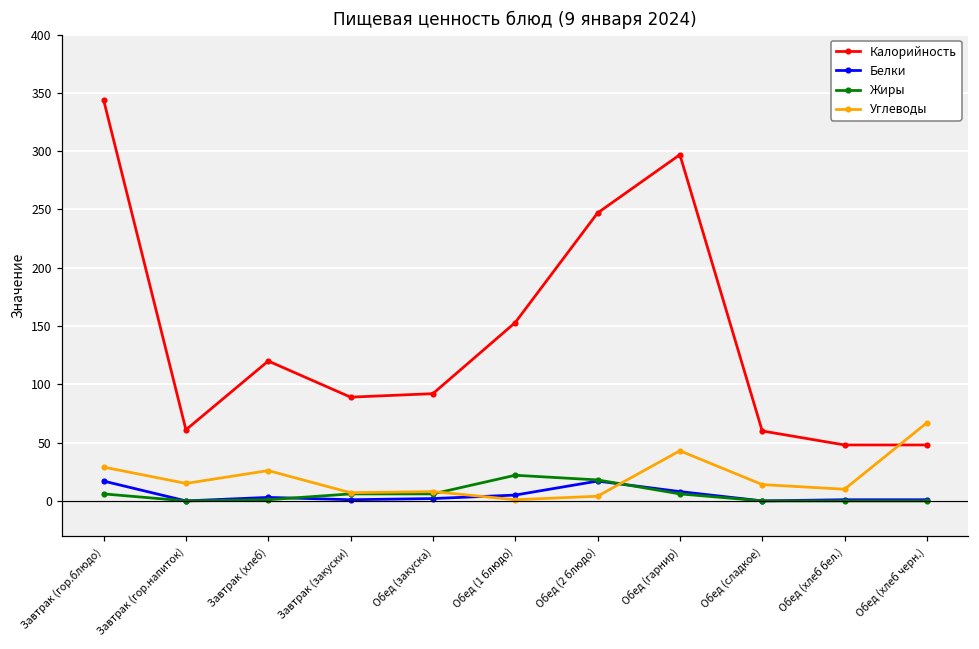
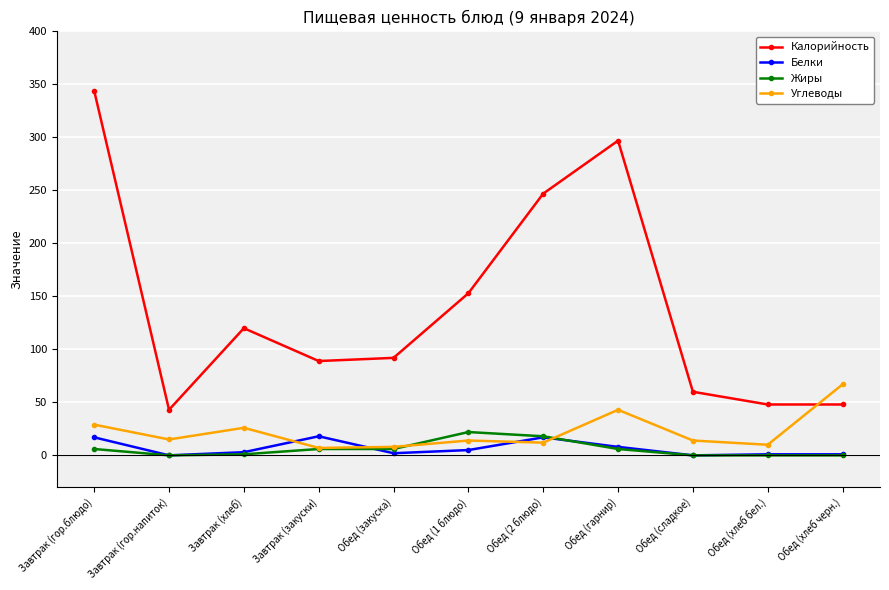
Калорийность, Завтрак (гор.напиток): 61 -> 43
Белки, Завтрак (закуски): 1 -> 18
Углеводы, Обед (1 блюдо): 1 -> 14
Углеводы, Обед (2 блюдо): 4 -> 12
